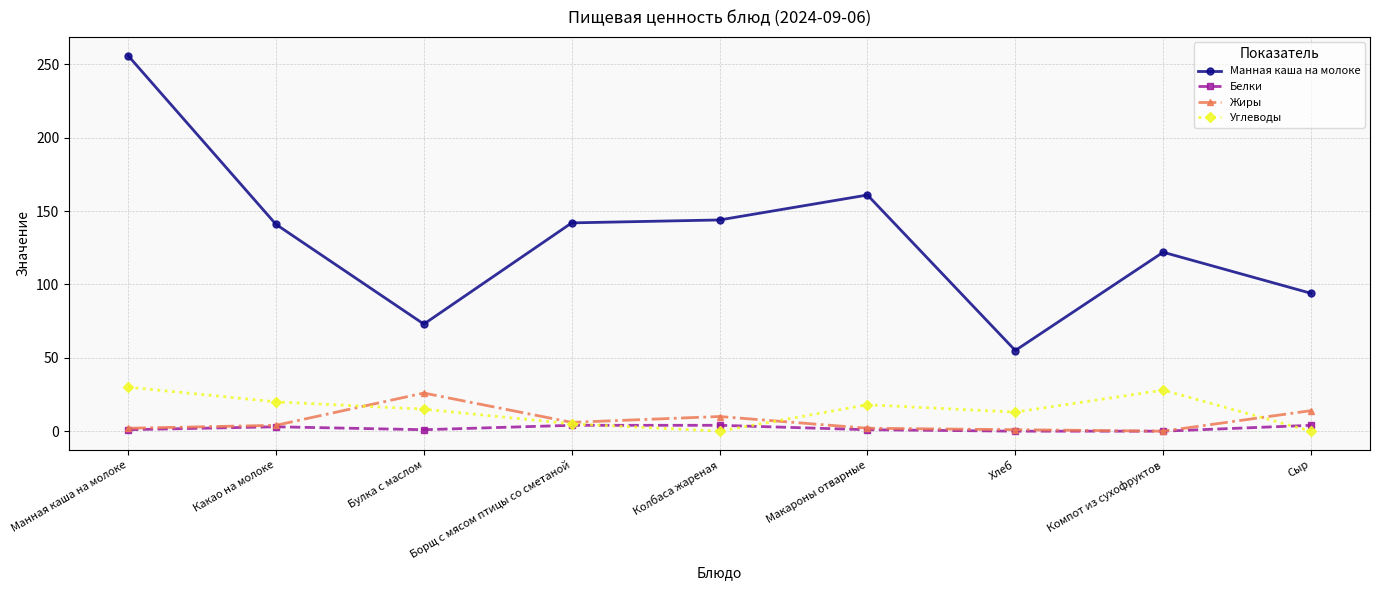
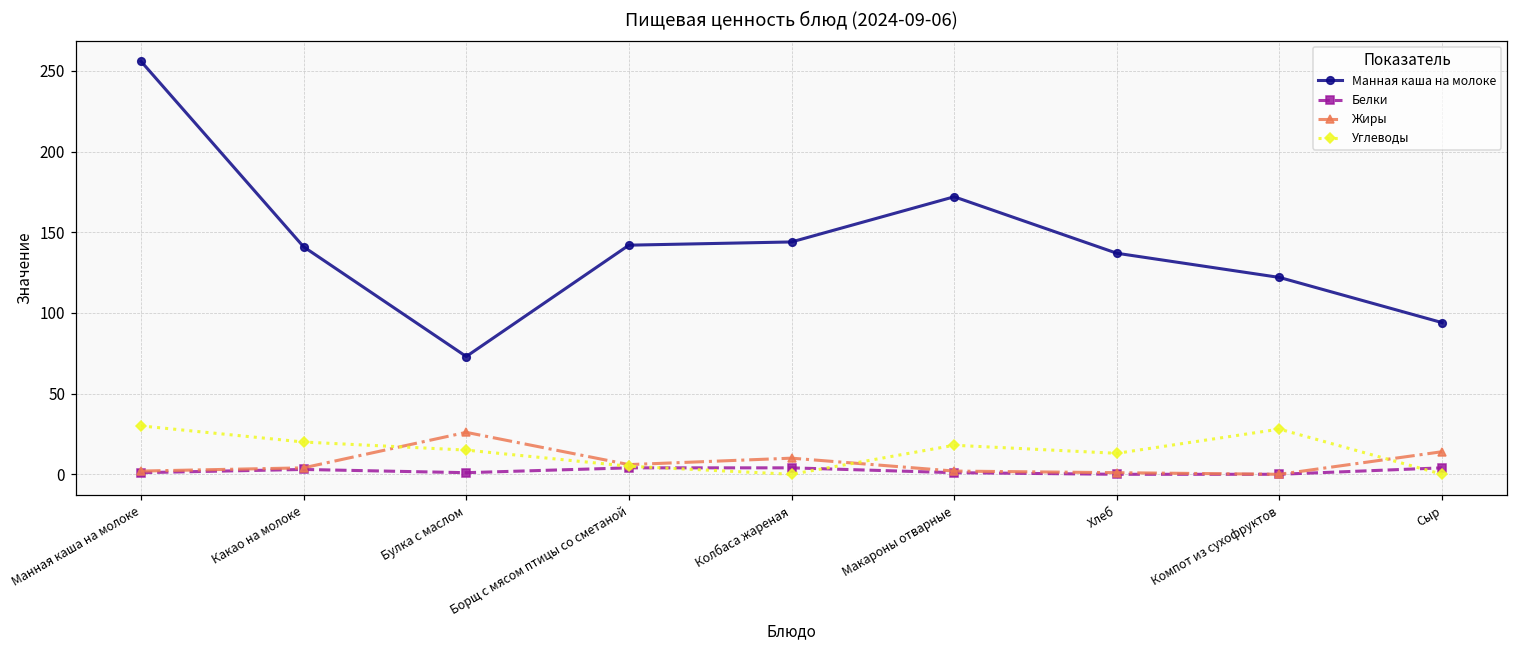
Манная каша на молоке, Макароны отварные: 161 -> 172
Манная каша на молоке, Хлеб: 55 -> 137
